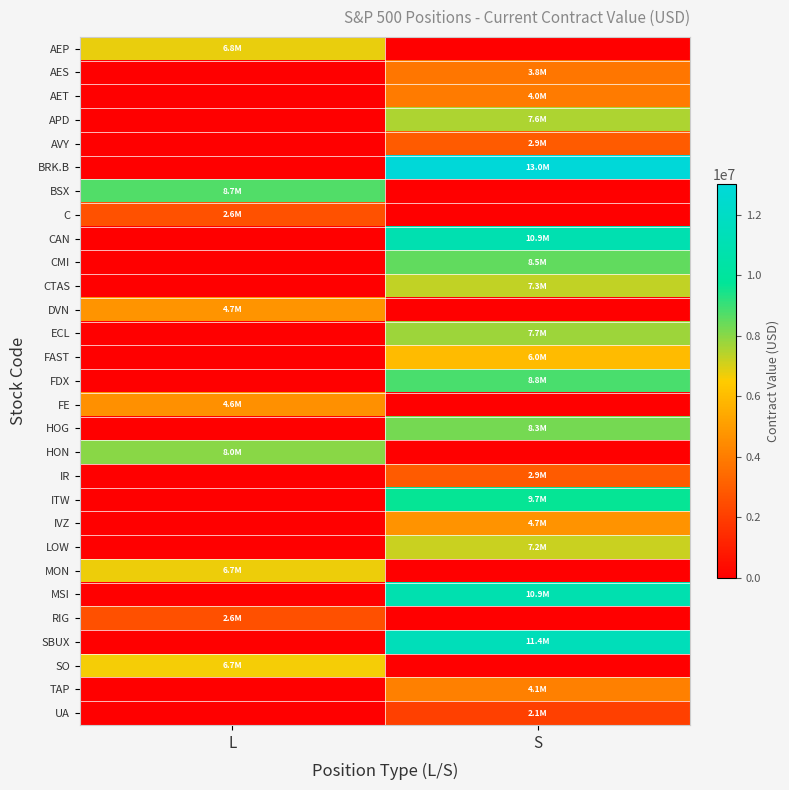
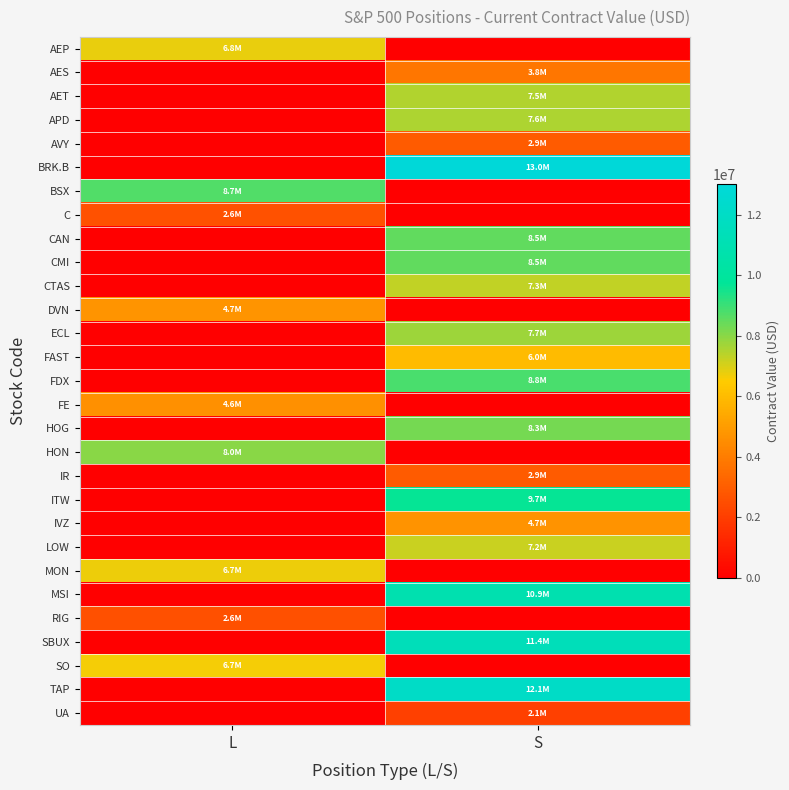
AET, S: 4.0M -> 7.5M
CAN, S: 10.9M -> 8.5M
TAP, S: 4.1M -> 12.1M
